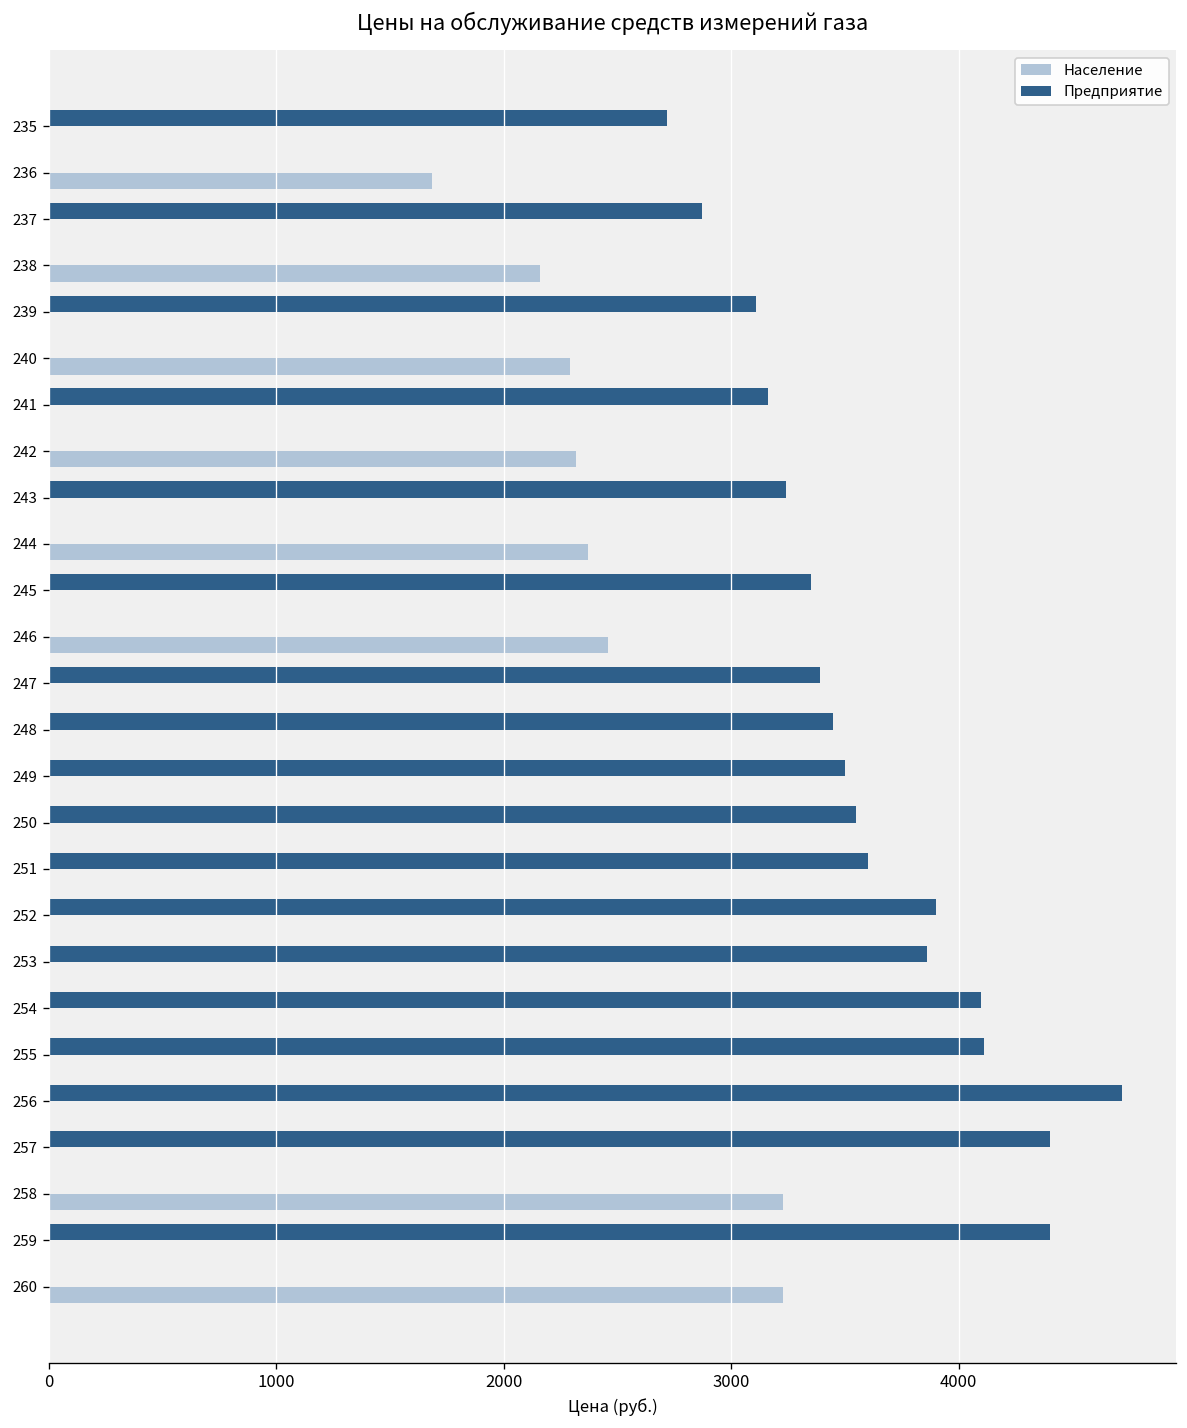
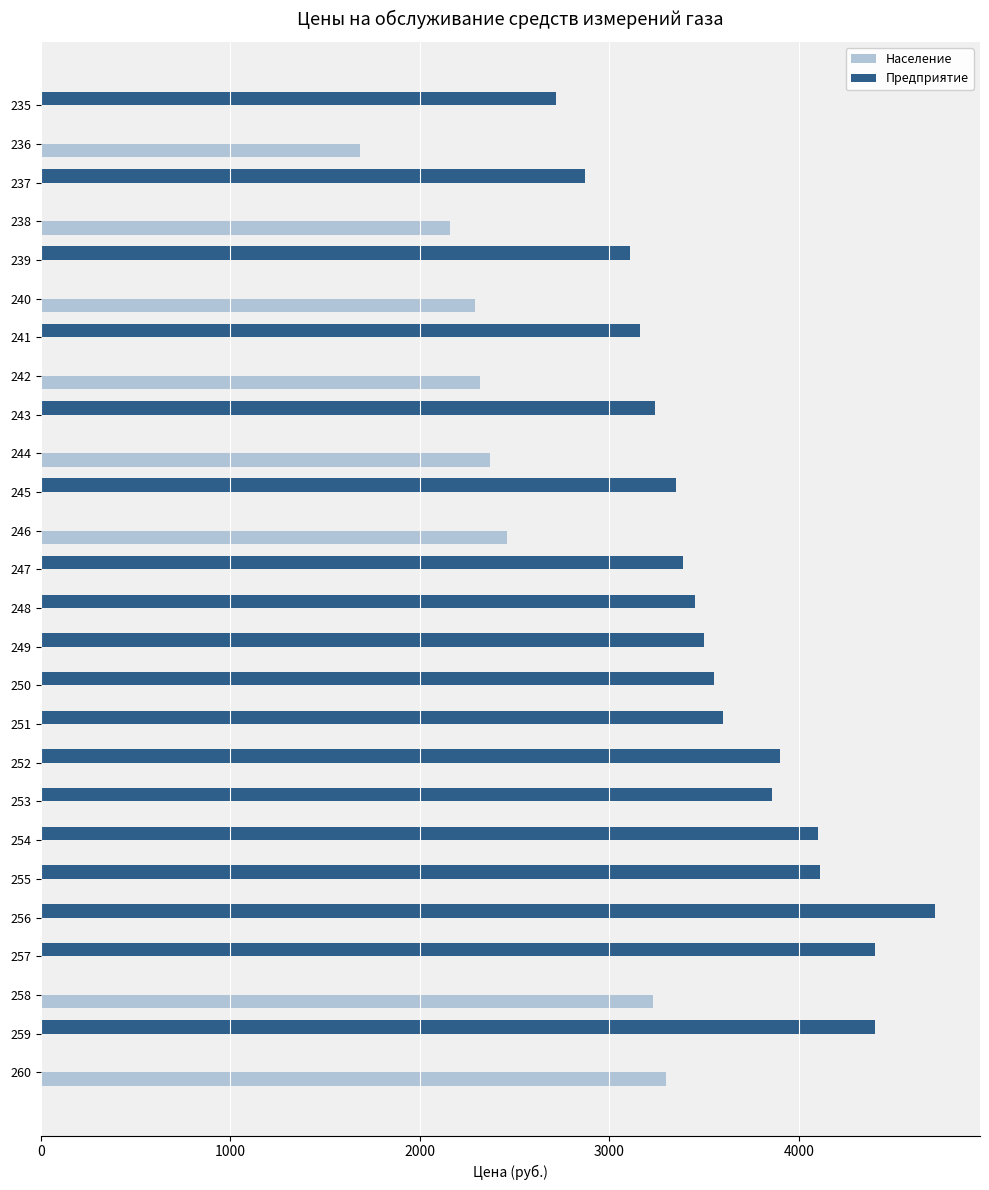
Население, 260: 3230 -> 3300
